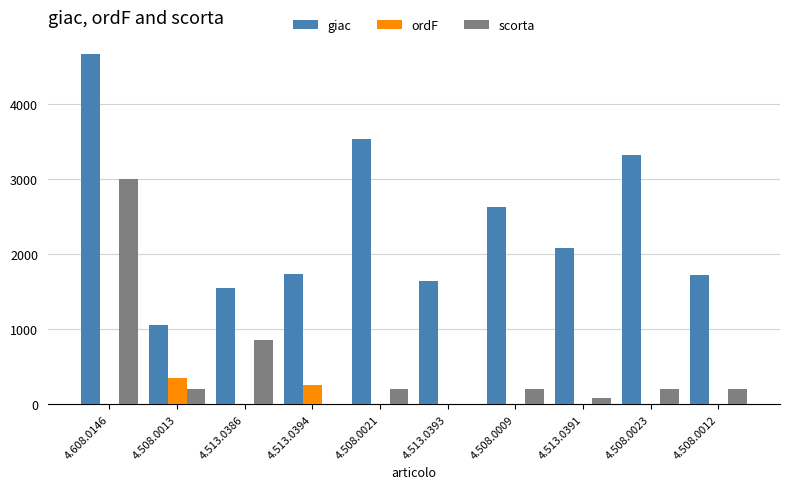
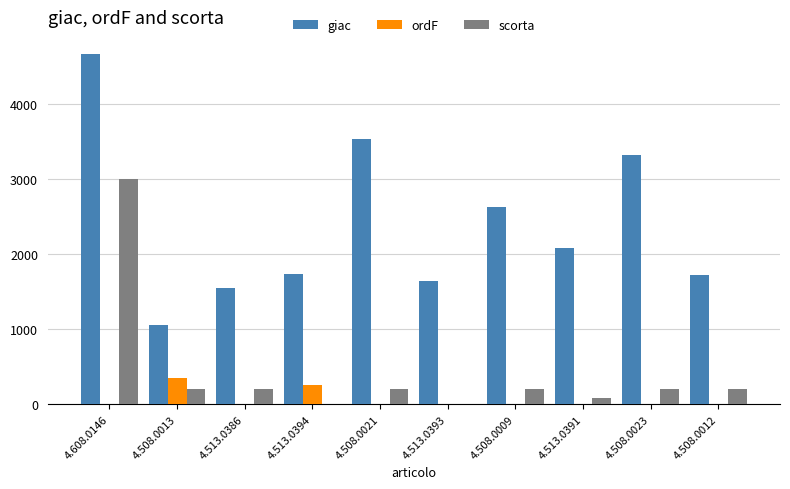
scorta, 4.513.0386: 900 -> 200
